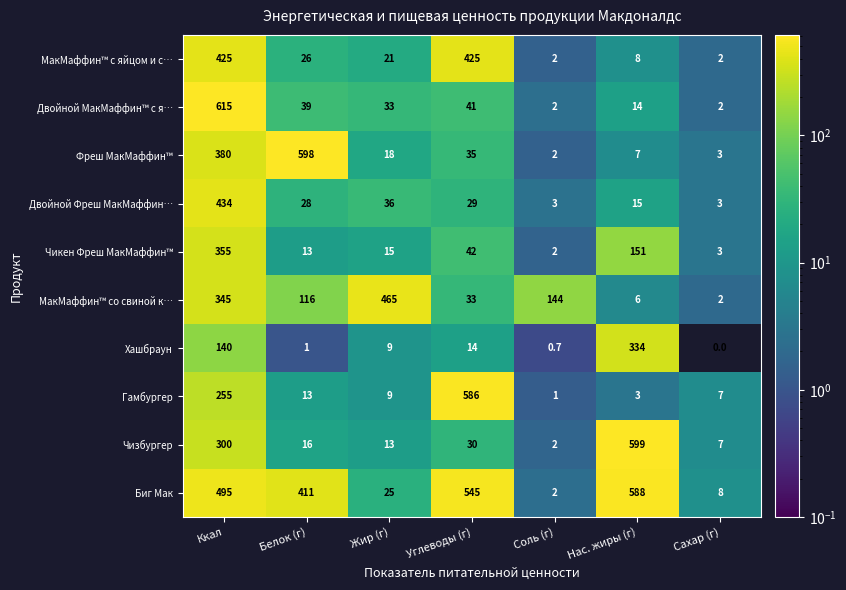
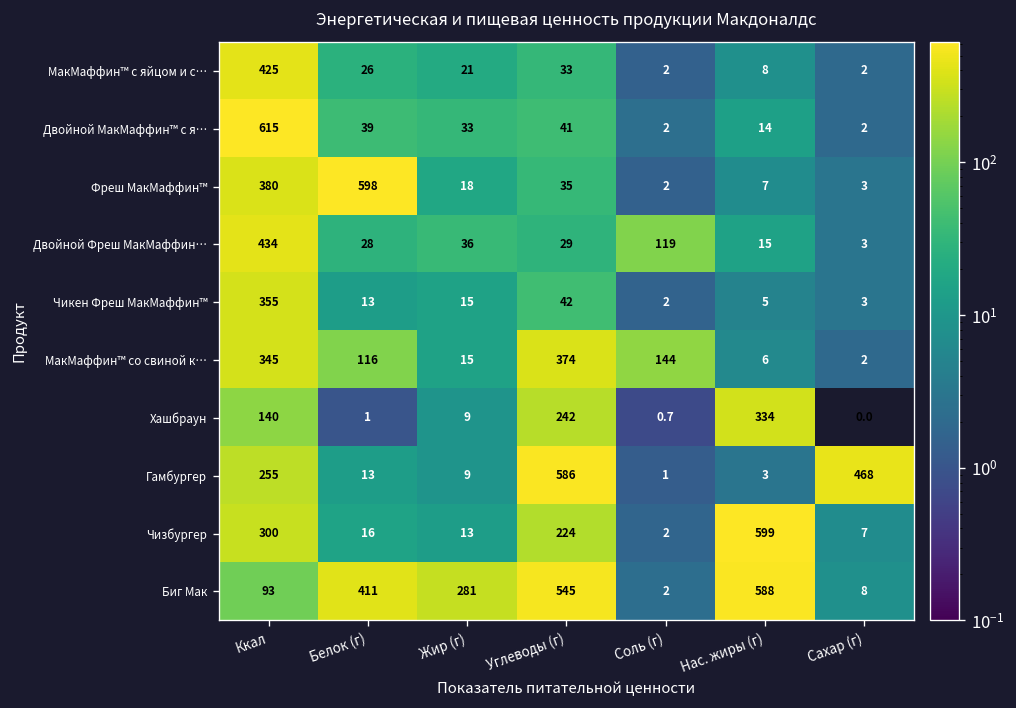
МакМаффин™ с яйцом и с…, Углеводы (г): 425 -> 33
Двойной Фреш МакМаффин…, Соль (г): 3 -> 119
Чикен Фреш МакМаффин™, Нас. жиры (г): 151 -> 5
МакМаффин™ со свиной к…, Жир (г): 465 -> 15
МакМаффин™ со свиной к…, Углеводы (г): 33 -> 374
Хашбраун, Углеводы (г): 14 -> 242
Гамбургер, Сахар (г): 7 -> 468
Чизбургер, Углеводы (г): 30 -> 224
Биг Мак, Ккал: 495 -> 93
Биг Мак, Жир (г): 25 -> 281
